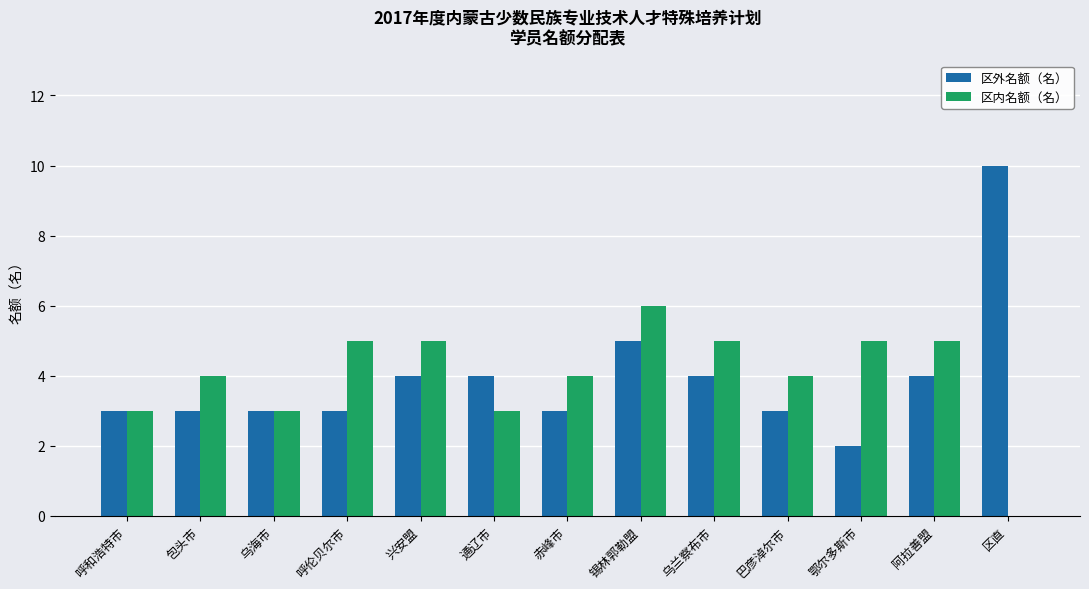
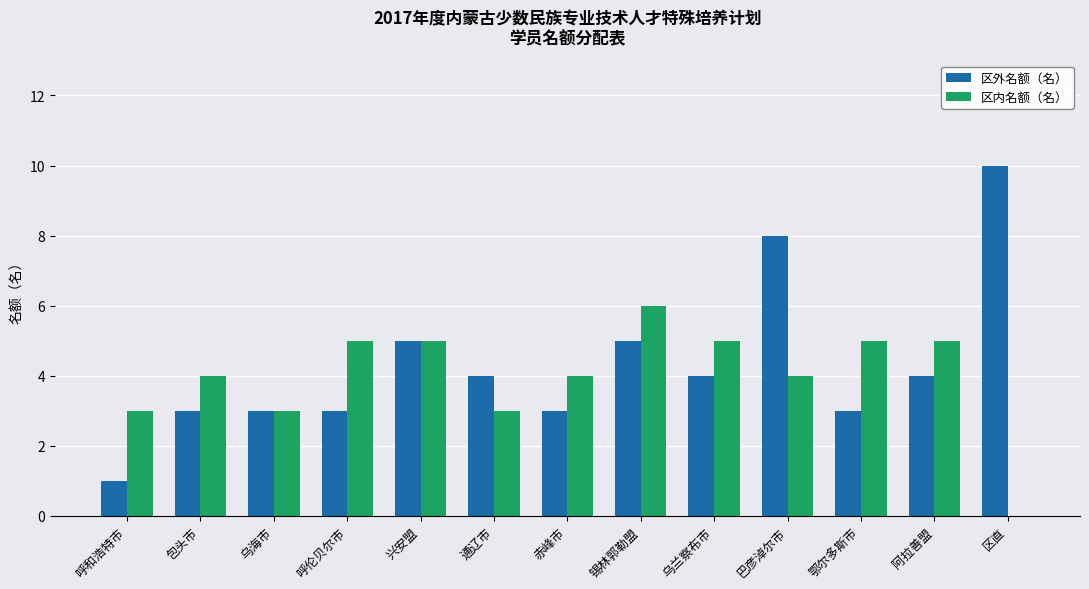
区外名额（名）, 呼和浩特市: 3 -> 1
区外名额（名）, 兴安盟: 4 -> 5
区外名额（名）, 巴彦淖尔市: 3 -> 8
区外名额（名）, 鄂尔多斯市: 2 -> 3
